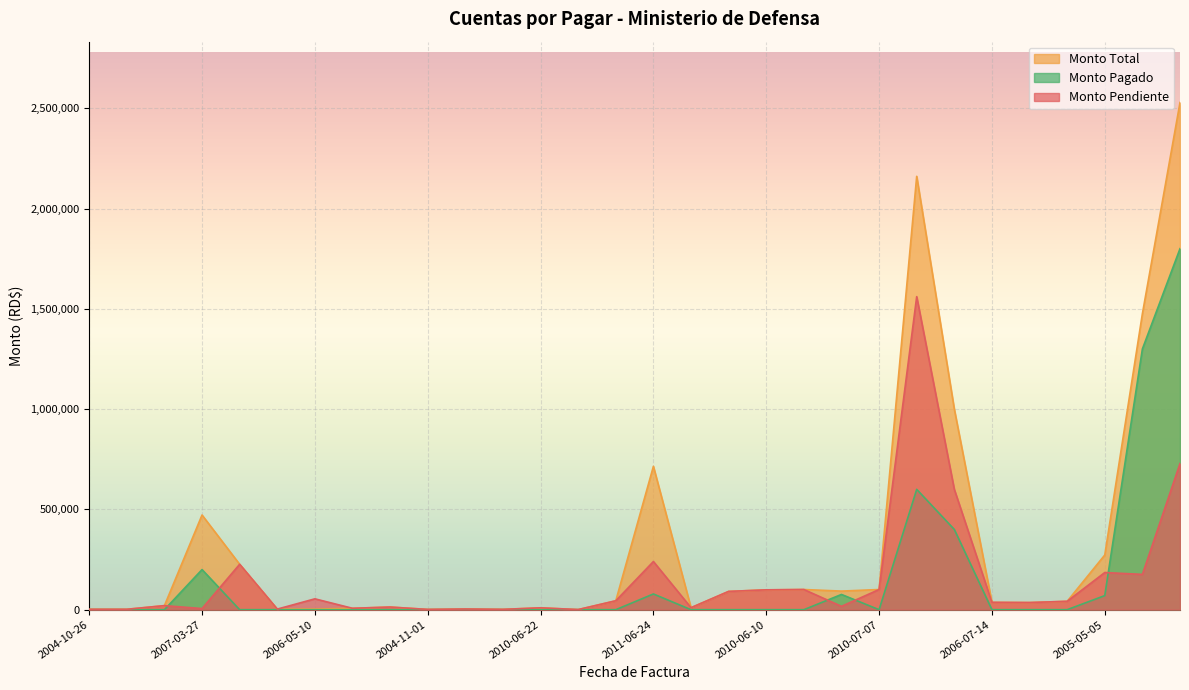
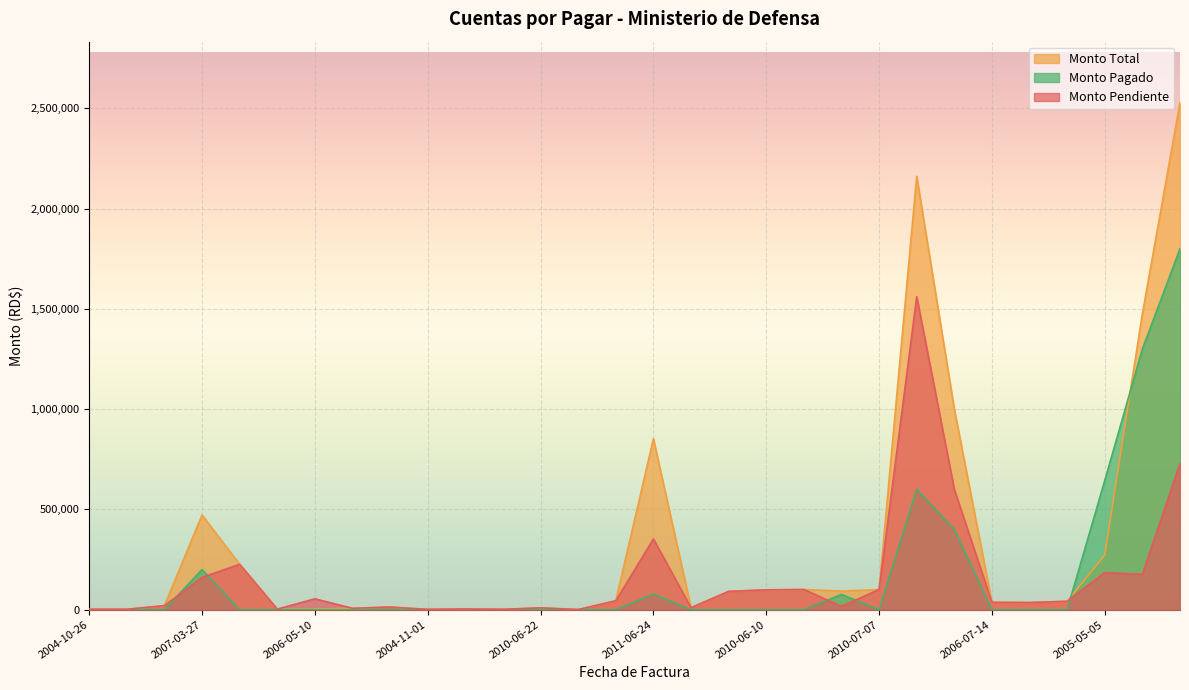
Monto Pendiente, 2007-03-27: 10,000 -> 160,000
Monto Total, 2011-06-24: 710,000 -> 850,000
Monto Pendiente, 2011-06-24: 240,000 -> 350,000
Monto Pagado, 2005-05-05: 70,000 -> 640,000
